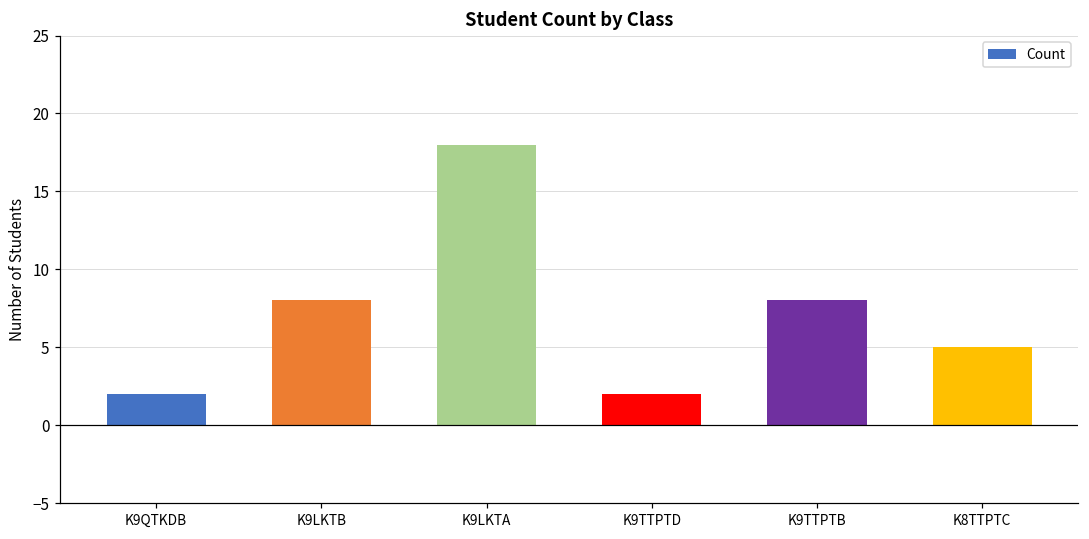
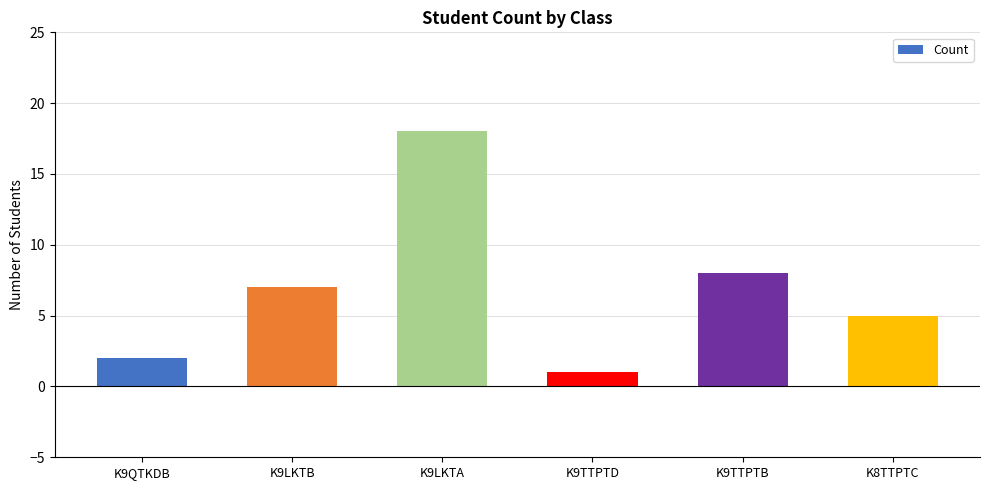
K9LKTB: 8 -> 7
K9TTPTD: 2 -> 1
